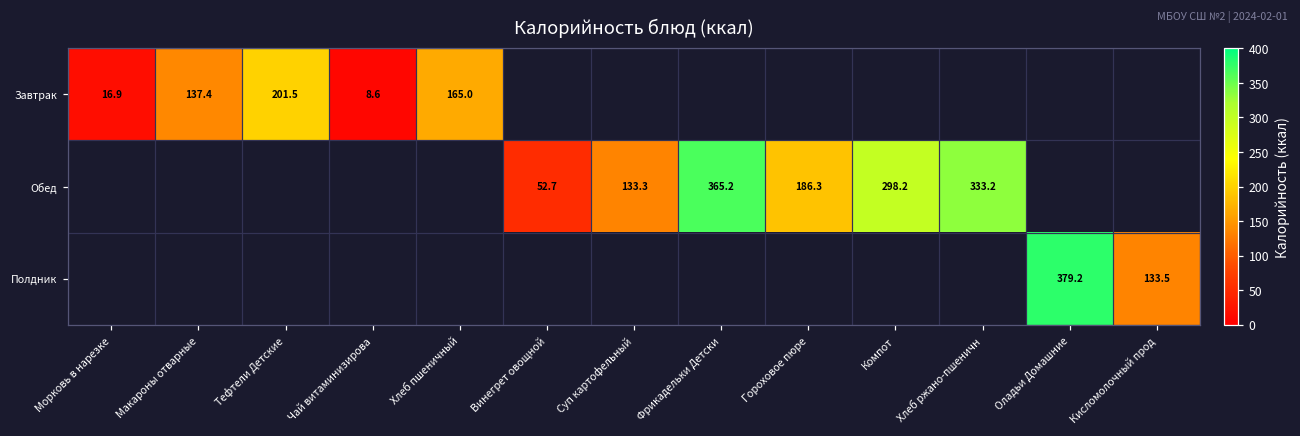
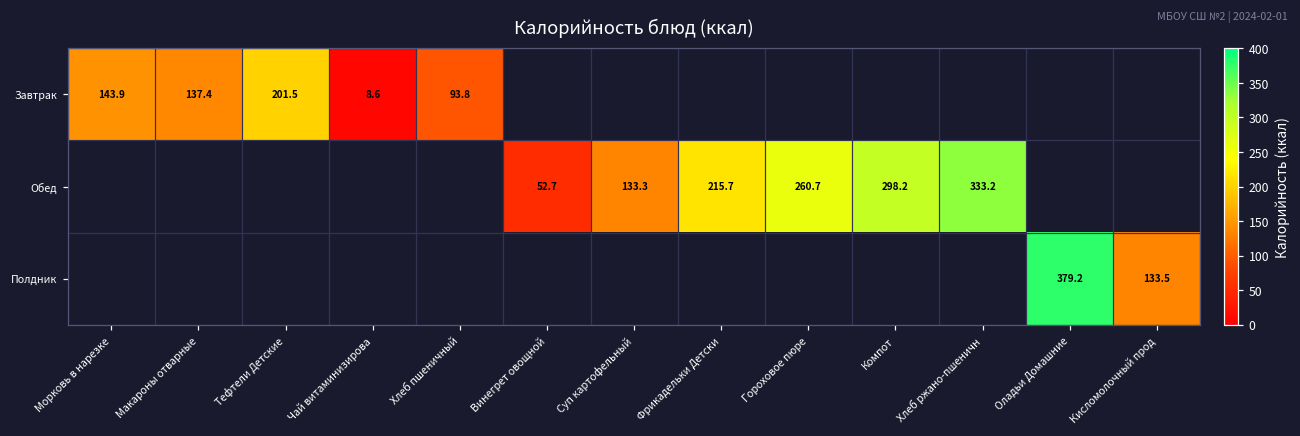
Завтрак, Морковь в нарезке: 16.9 -> 143.9
Завтрак, Хлеб пшеничный: 165.0 -> 93.8
Обед, Фрикадельки Детски: 365.2 -> 215.7
Обед, Гороховое пюре: 186.3 -> 260.7
